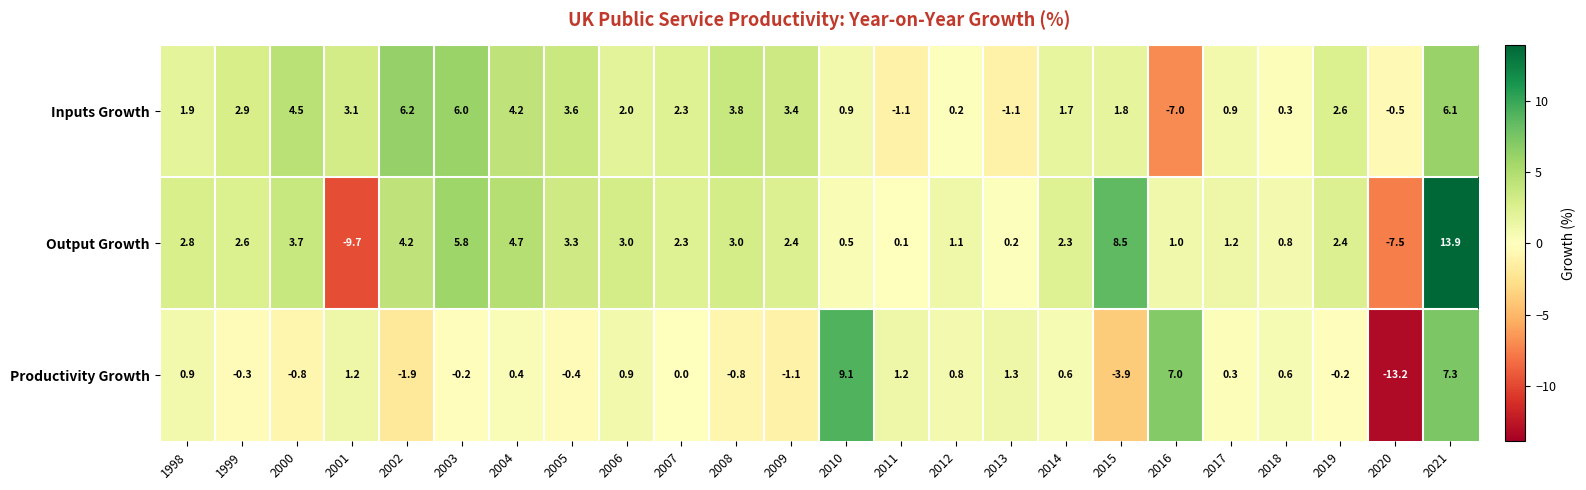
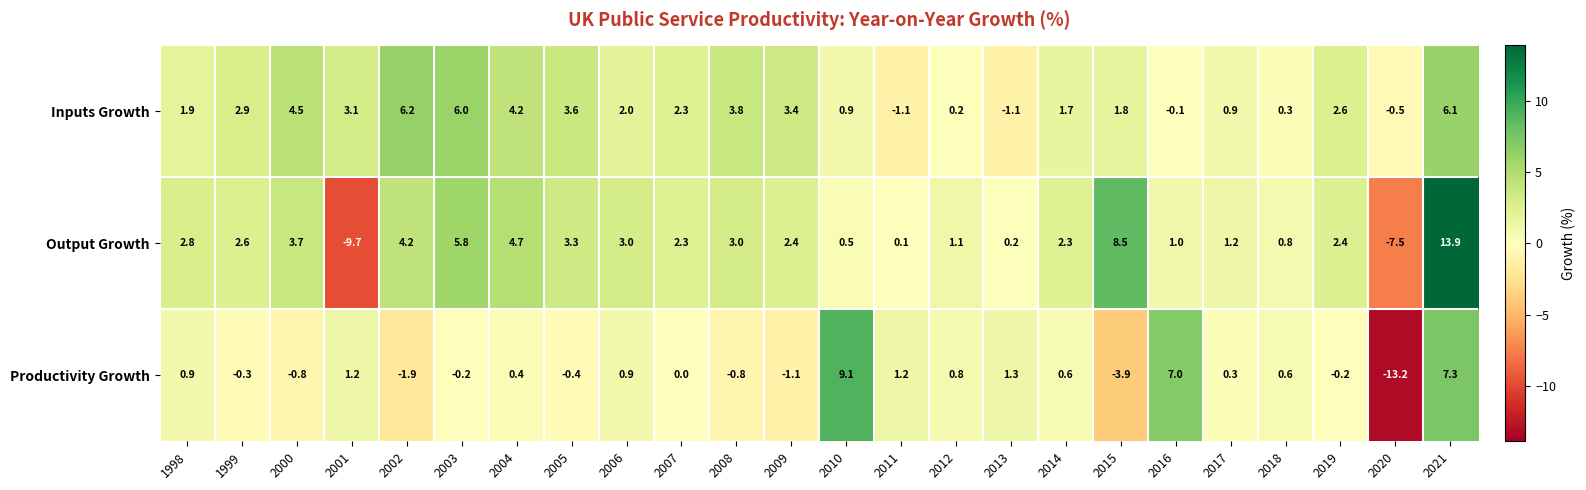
Inputs Growth, 2016: -7.0 -> -0.1
